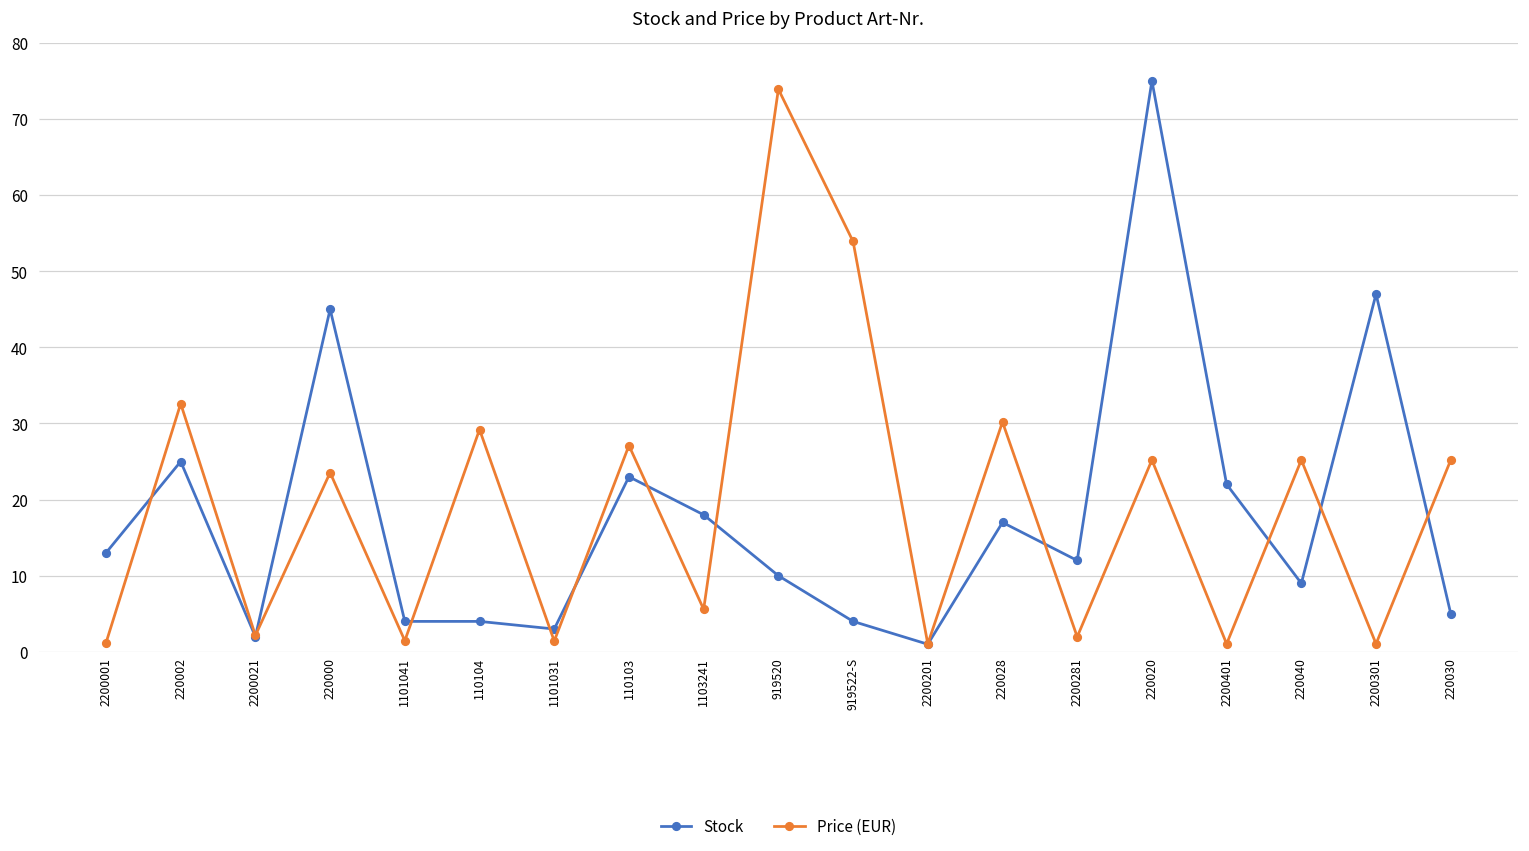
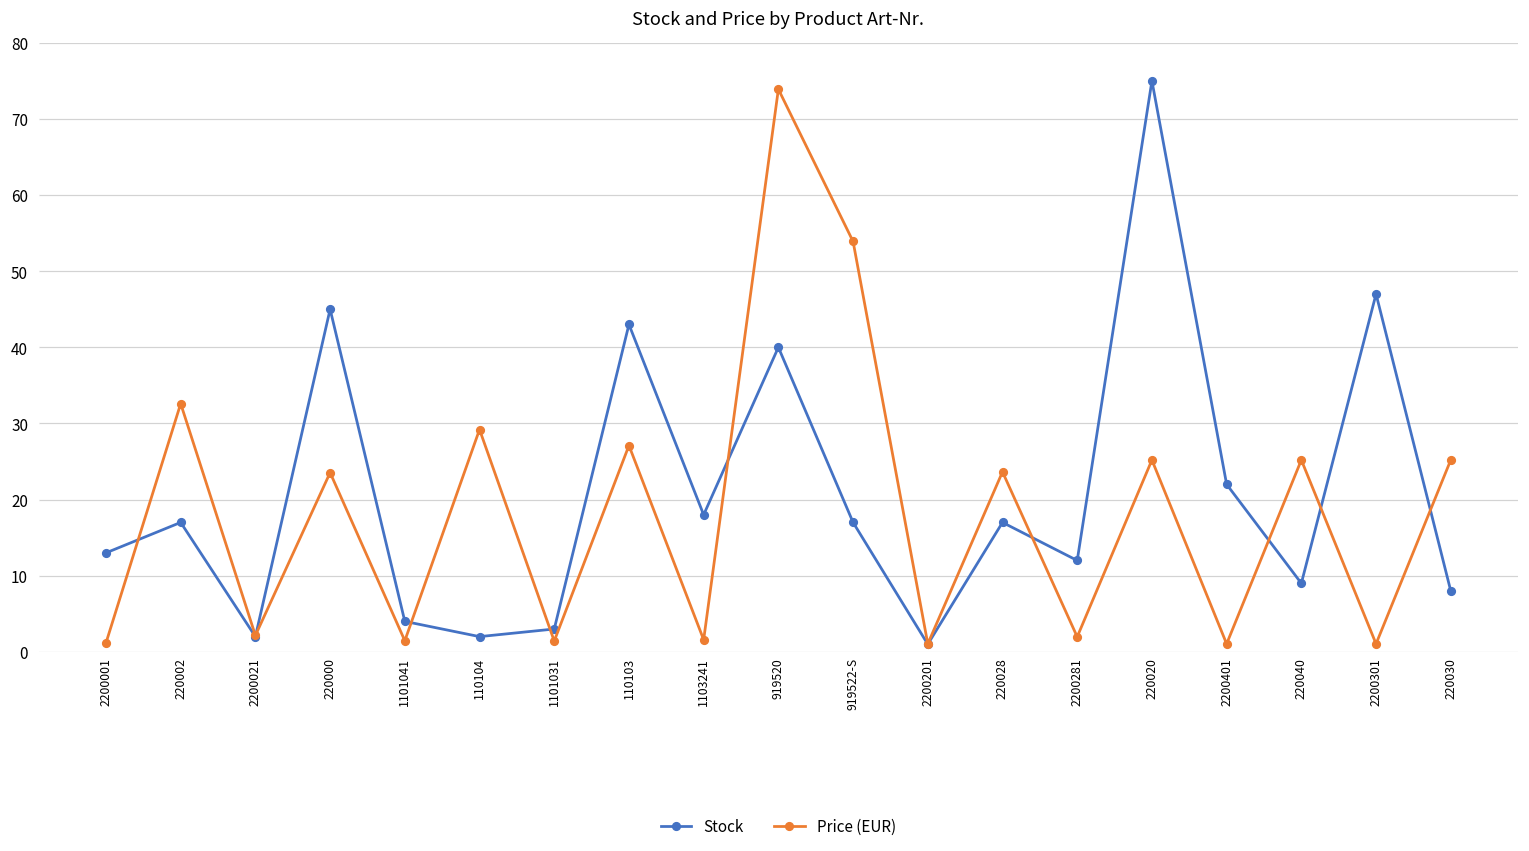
Stock, 220002: 25 -> 17
Stock, 110104: 4 -> 2
Stock, 110103: 23 -> 43
Price (EUR), 1103241: 6 -> 2
Stock, 919520: 10 -> 40
Stock, 919522-S: 4 -> 17
Price (EUR), 220028: 30 -> 24
Stock, 220030: 5 -> 8
